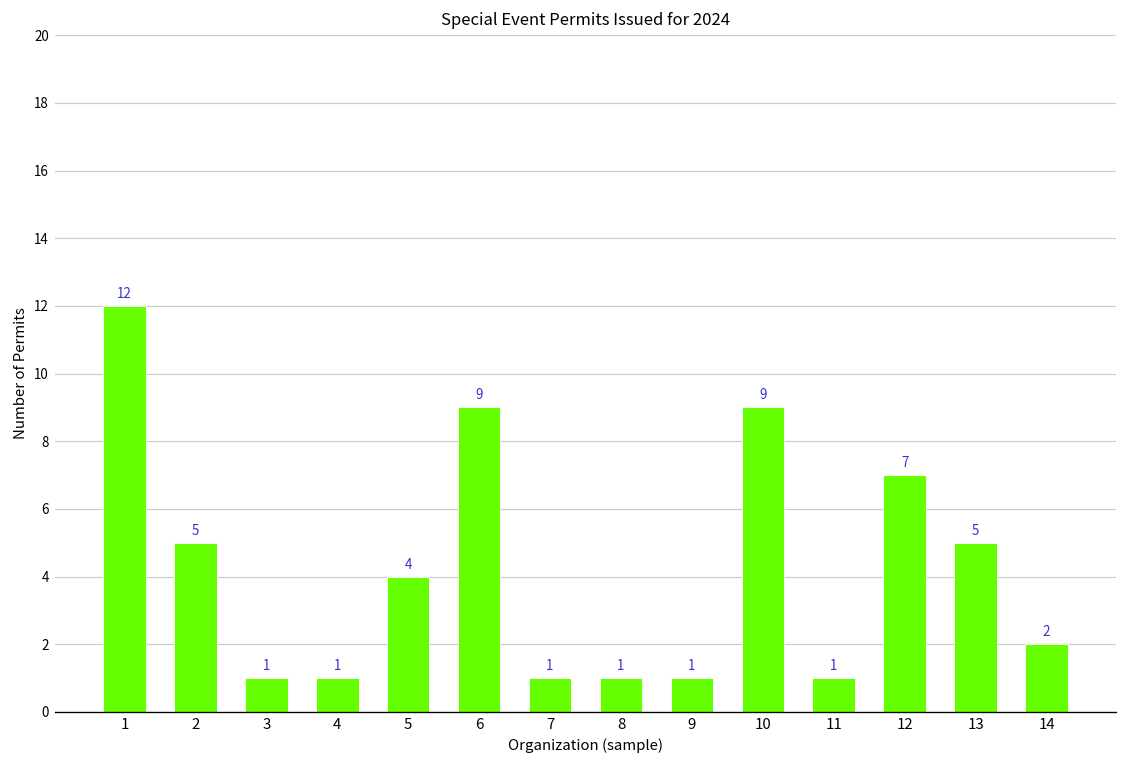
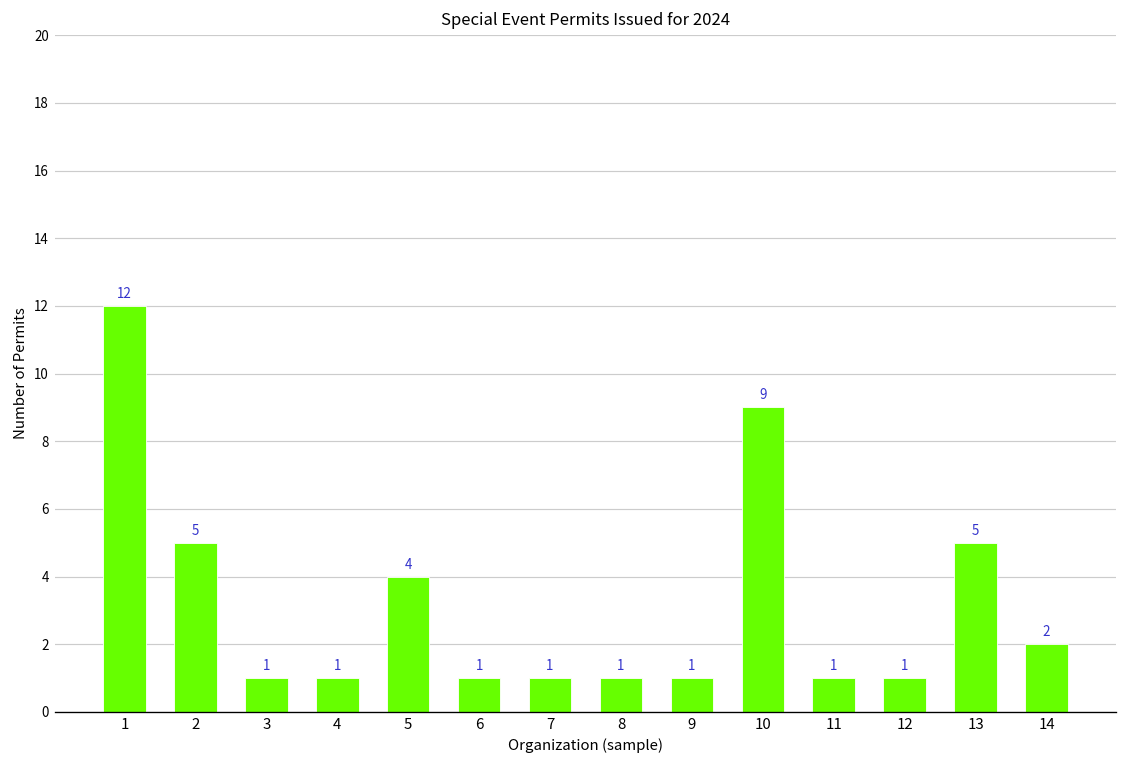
6: 9 -> 1
12: 7 -> 1
